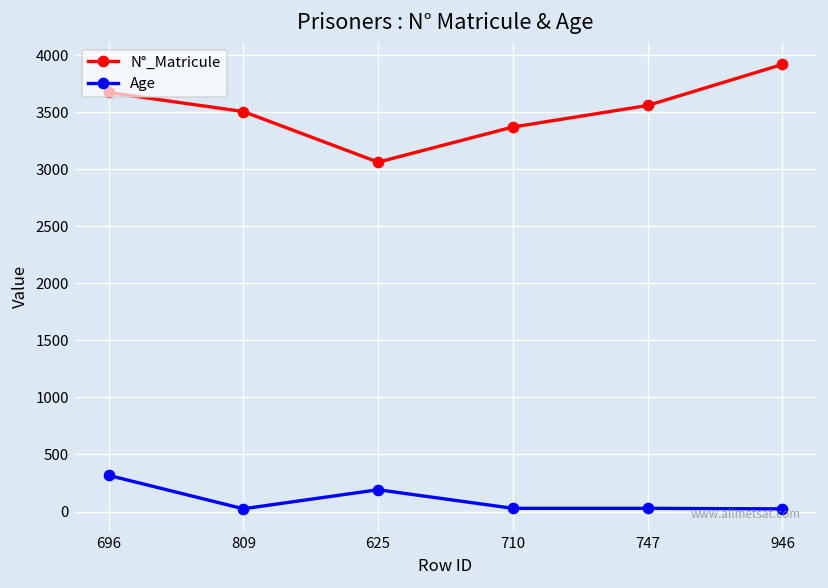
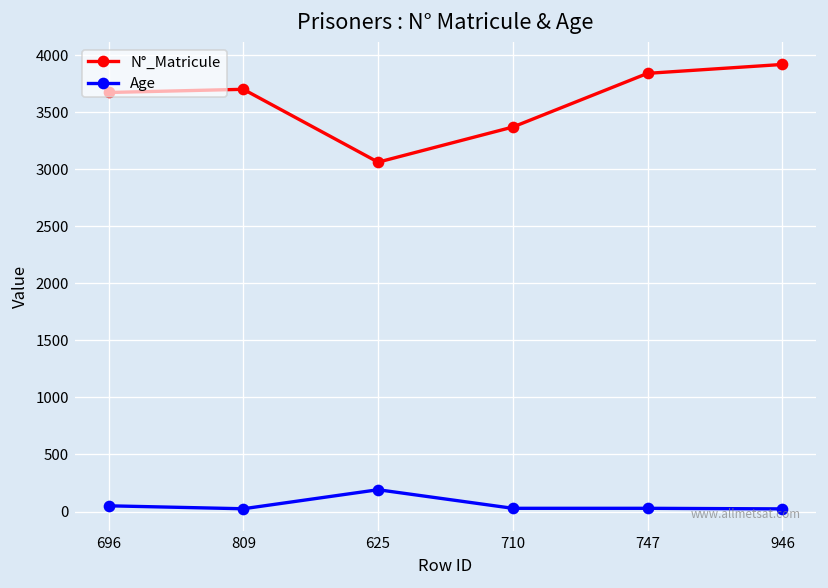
Age, 696: 300 -> 100
N°_Matricule, 809: 3500 -> 3700
N°_Matricule, 747: 3600 -> 3800
